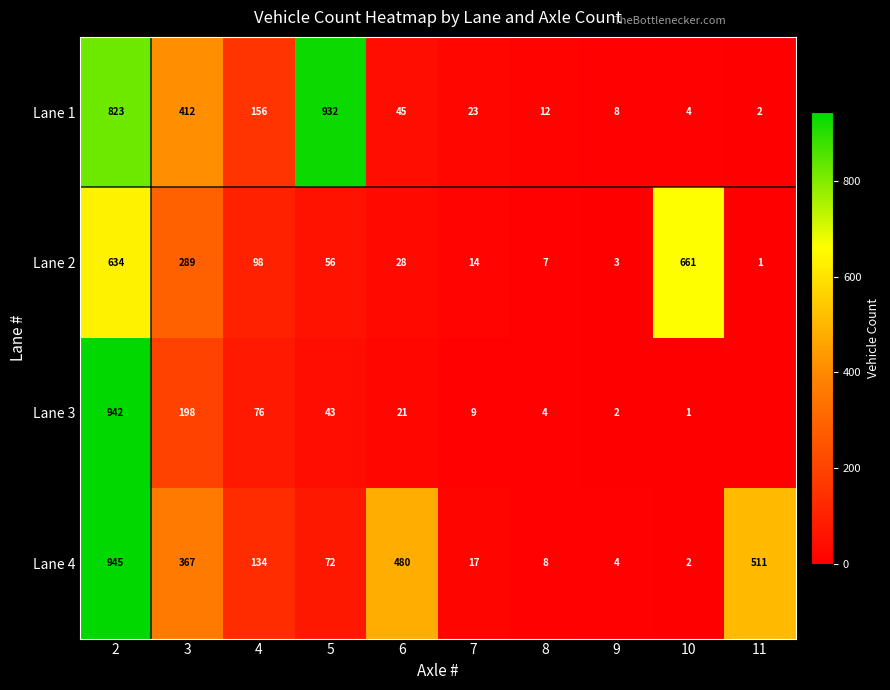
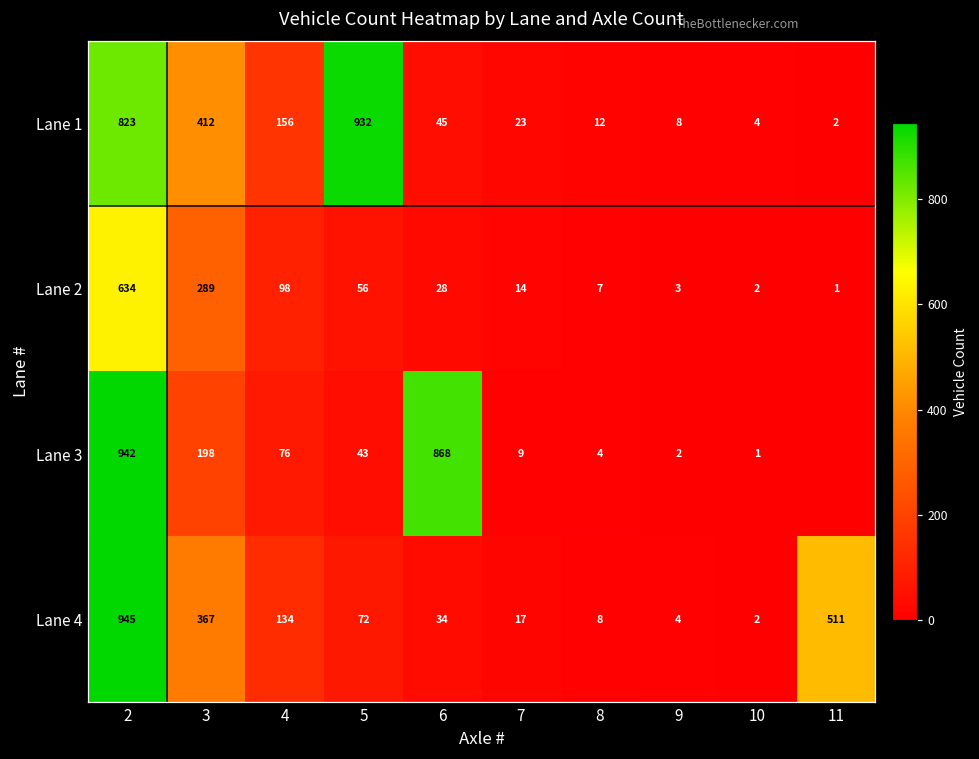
Lane 2, 10: 661 -> 2
Lane 3, 6: 21 -> 868
Lane 4, 6: 480 -> 34
